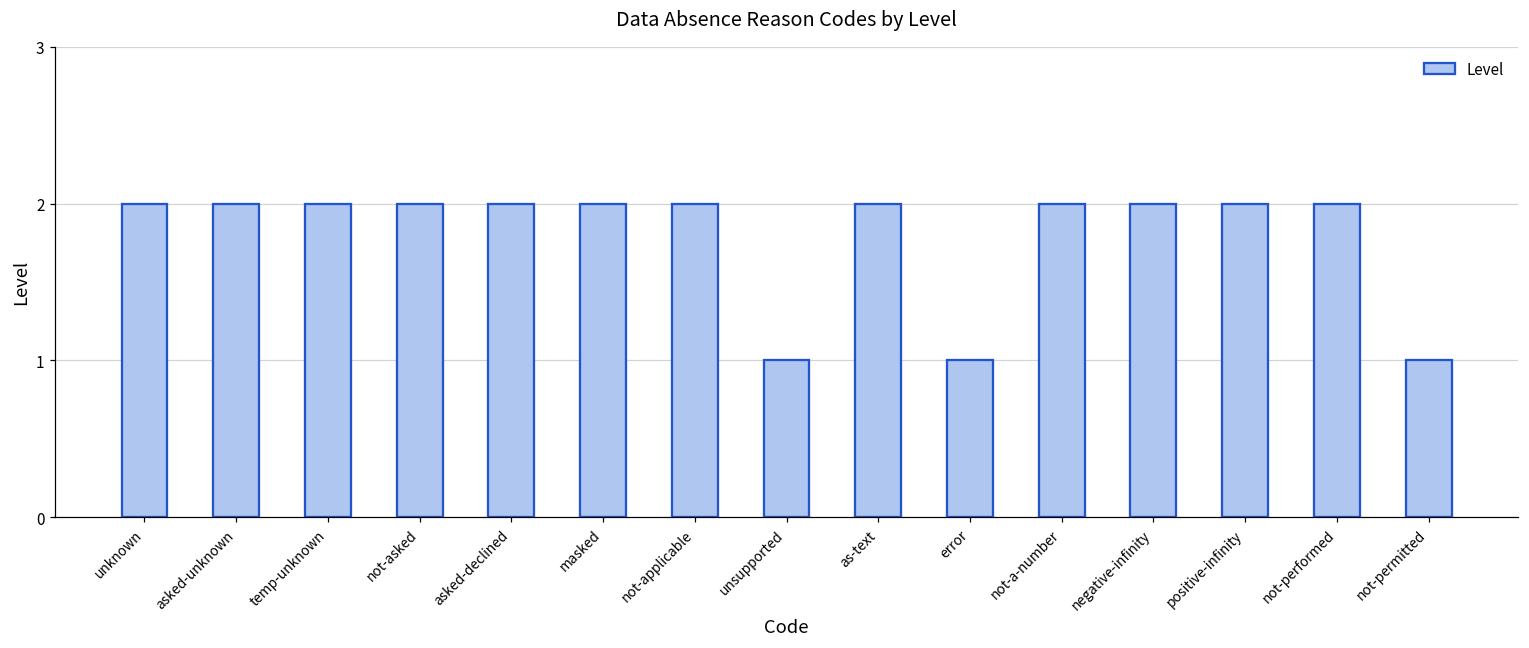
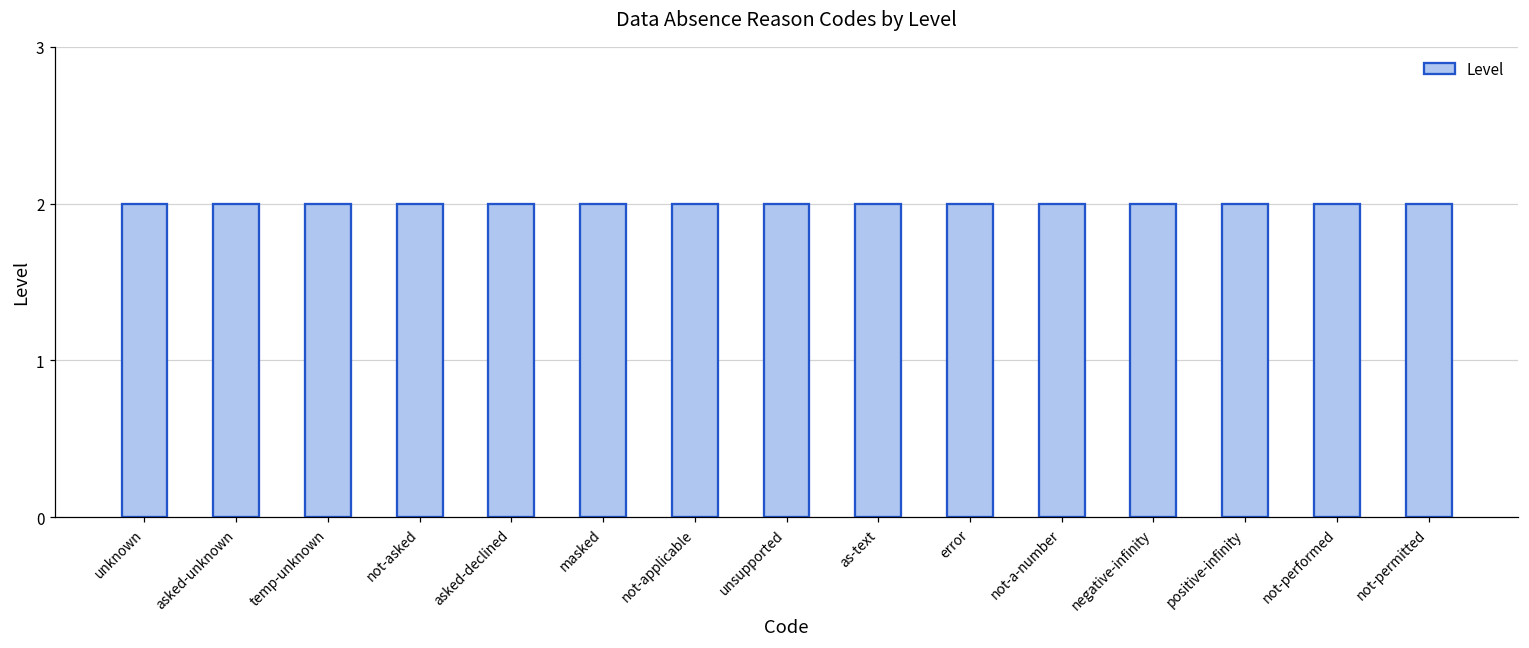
unsupported: 1 -> 2
error: 1 -> 2
not-permitted: 1 -> 2
